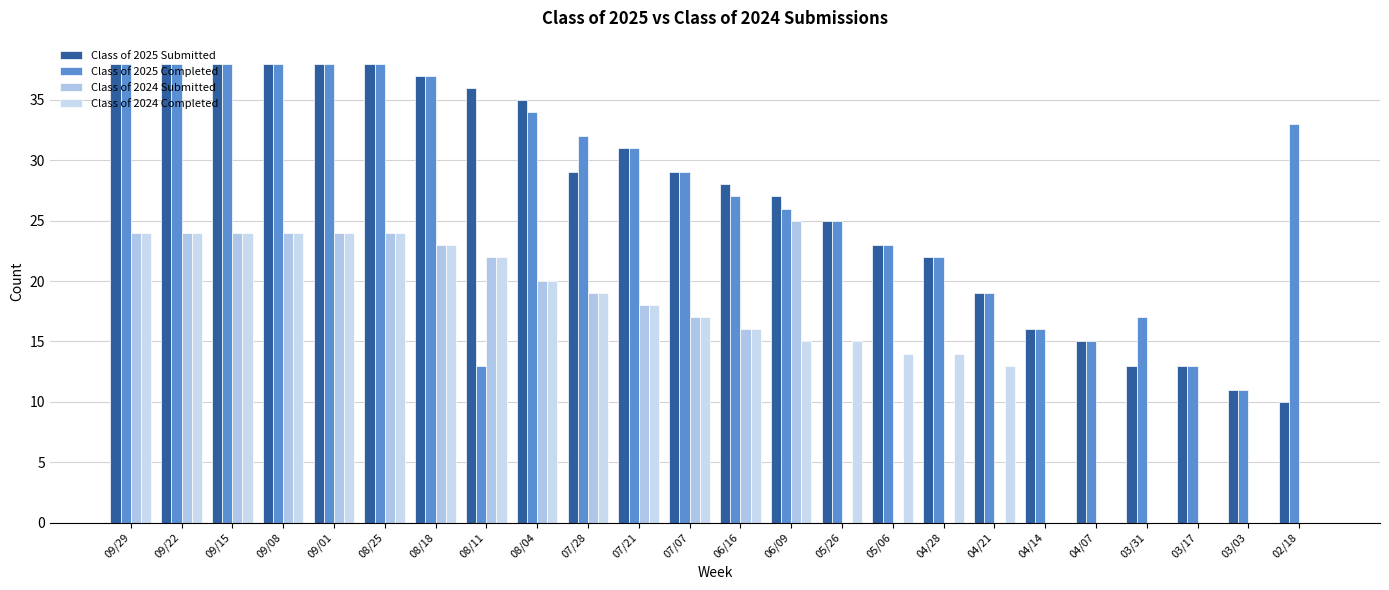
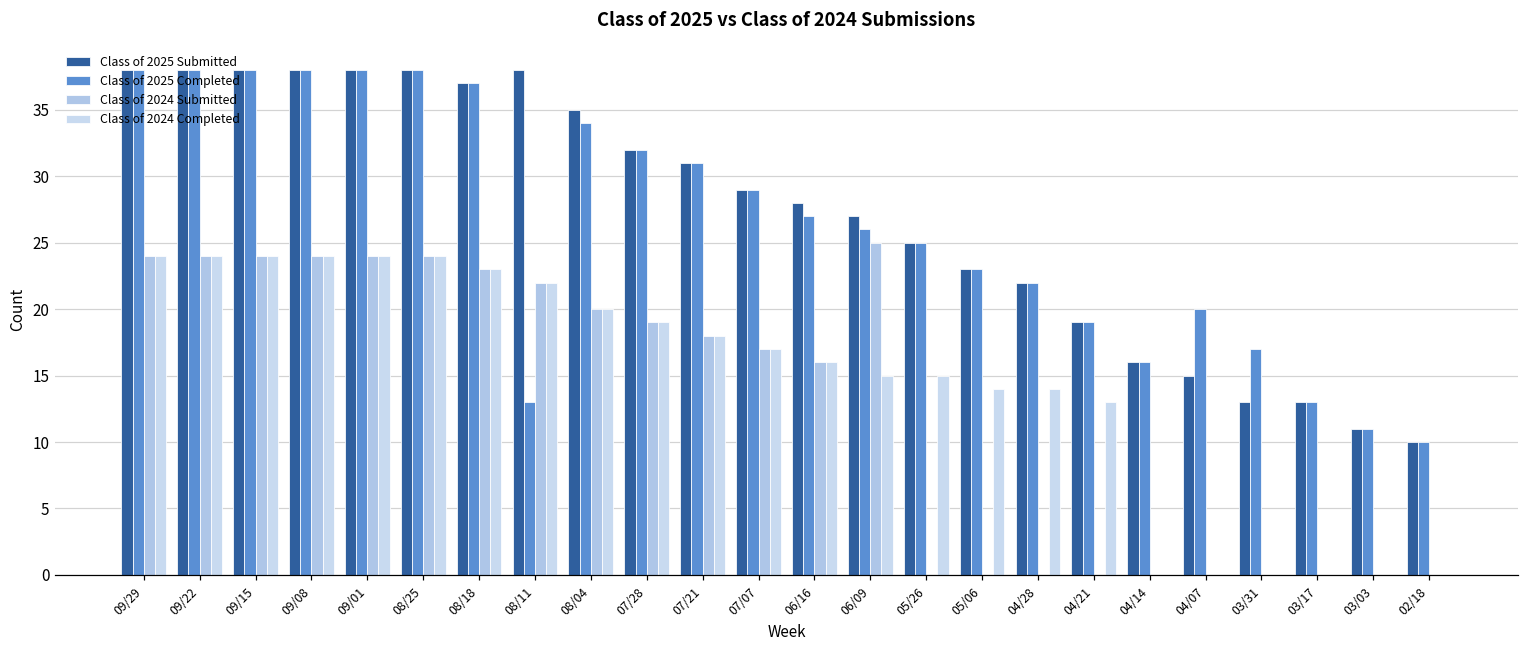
Class of 2025 Submitted, 08/11: 36 -> 38
Class of 2025 Submitted, 07/28: 29 -> 32
Class of 2025 Completed, 04/07: 15 -> 20
Class of 2025 Completed, 02/18: 33 -> 10
